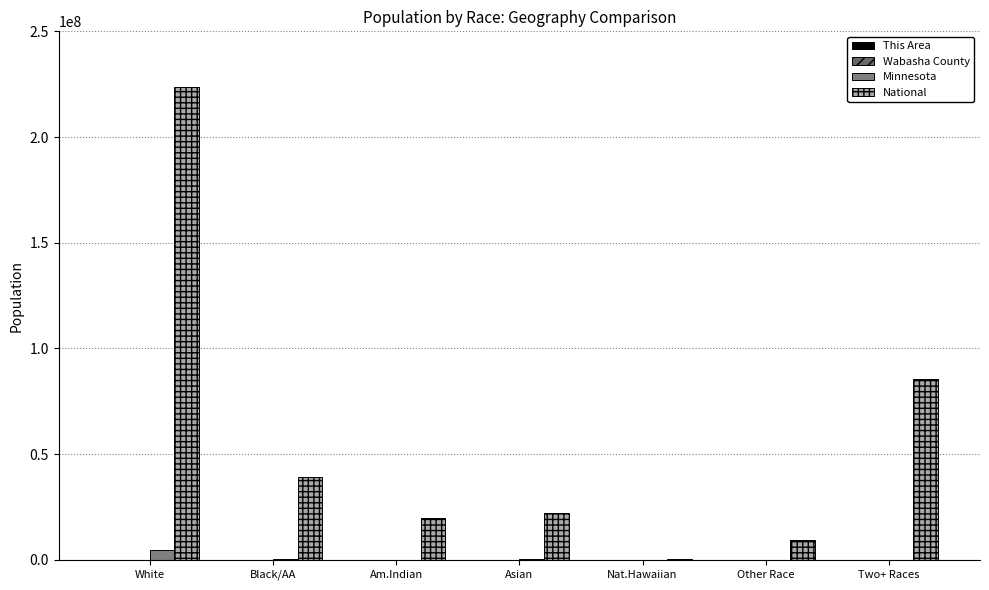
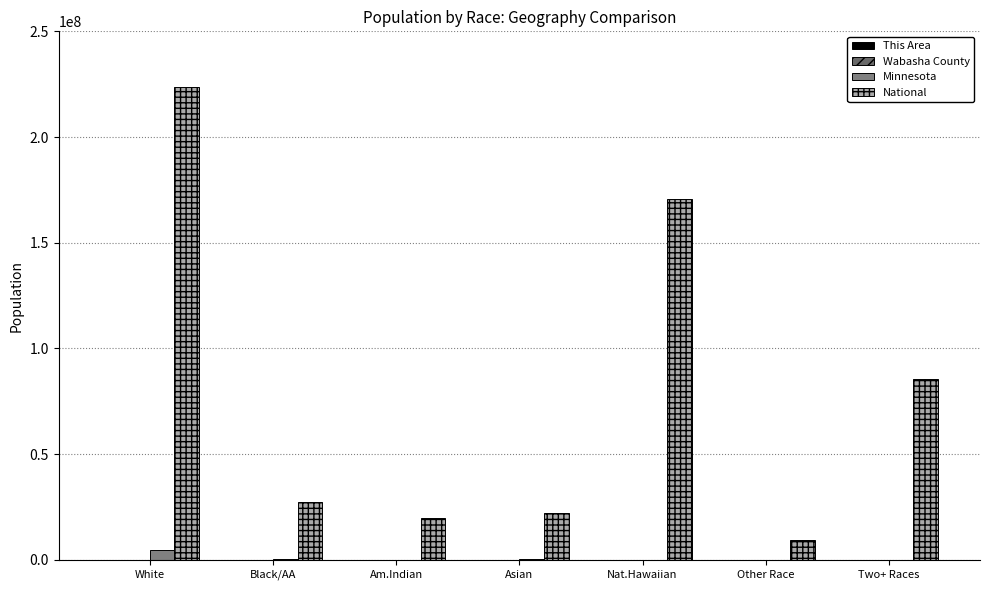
National, Black/AA: 39000000 -> 27000000
National, Nat.Hawaiian: 1000000 -> 171000000
